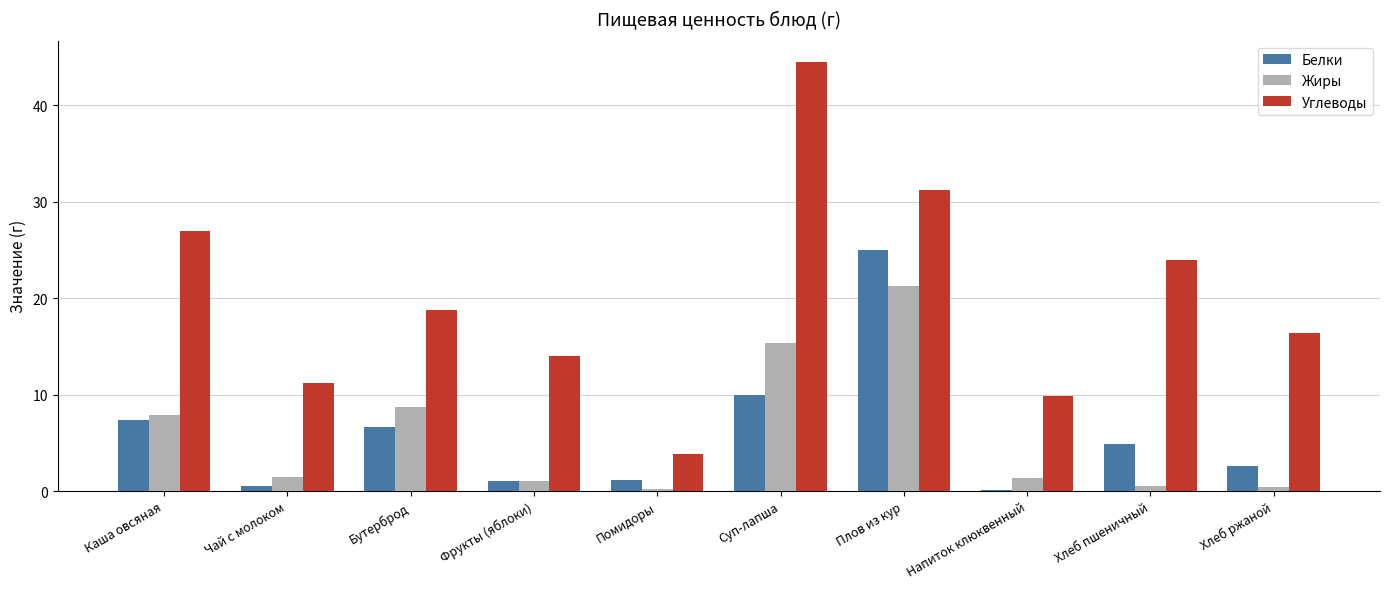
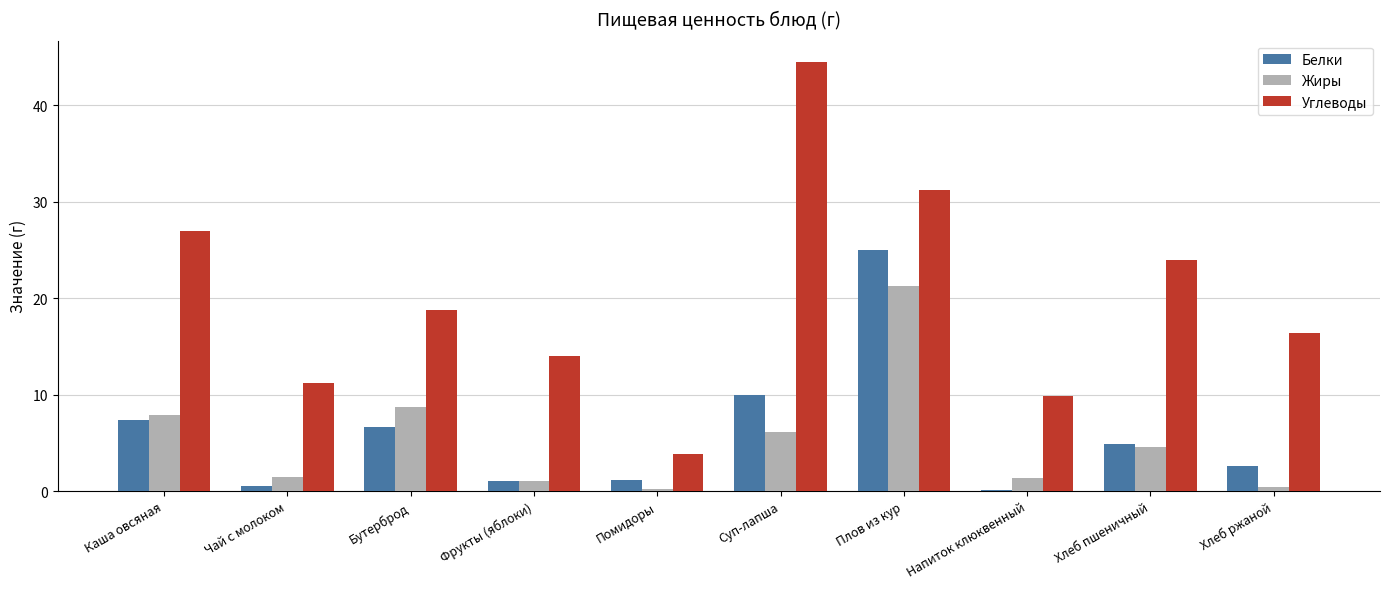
Жиры, Суп-лапша: 15 -> 6
Жиры, Хлеб пшеничный: 0 -> 5
